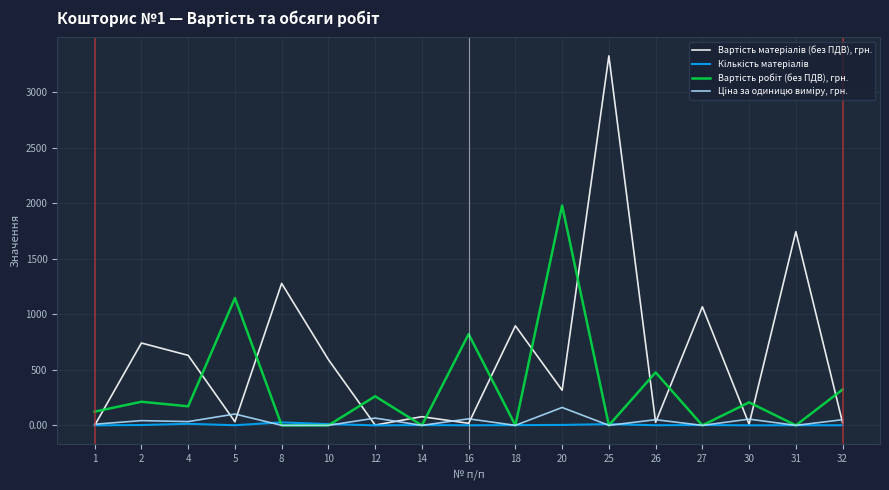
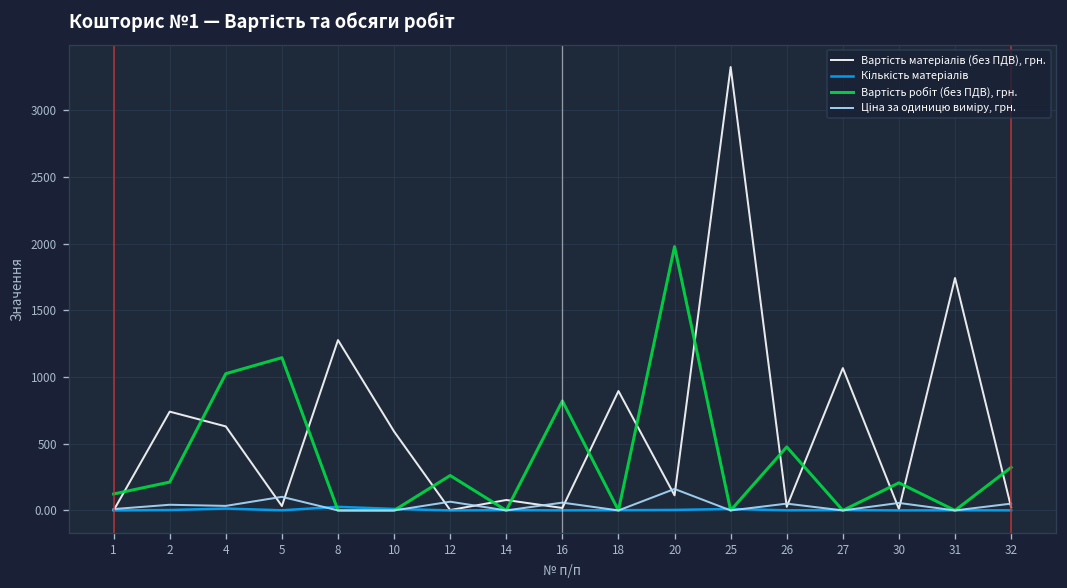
Вартість робіт (без ПДВ), грн., 4: 170 -> 1030
Вартість матеріалів (без ПДВ), грн., 20: 320 -> 110
